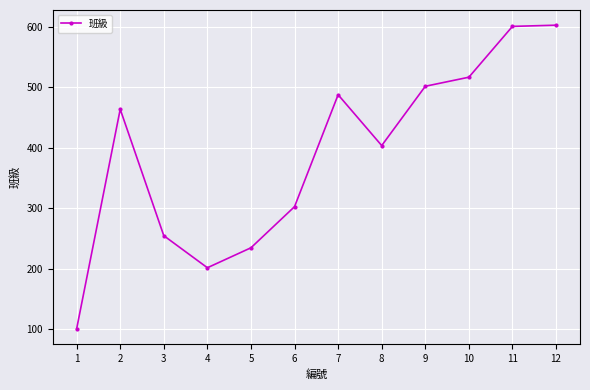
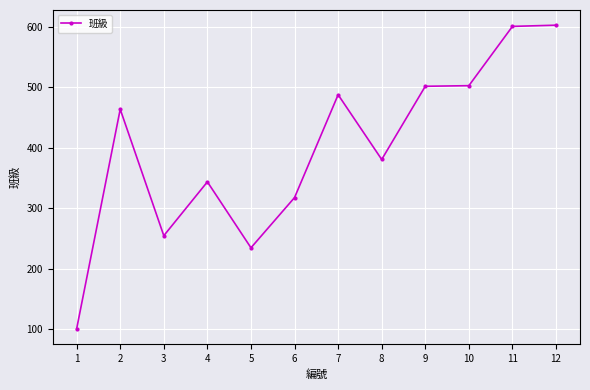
4: 200 -> 340
6: 300 -> 320
8: 400 -> 380
10: 520 -> 500
